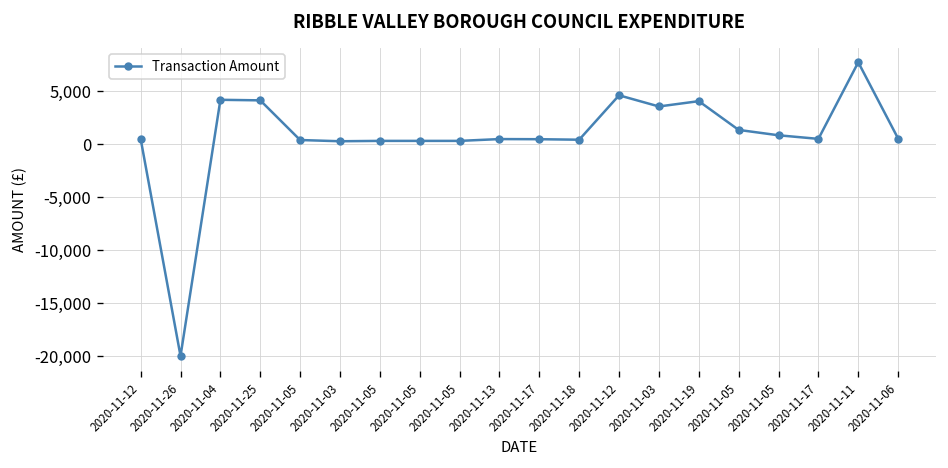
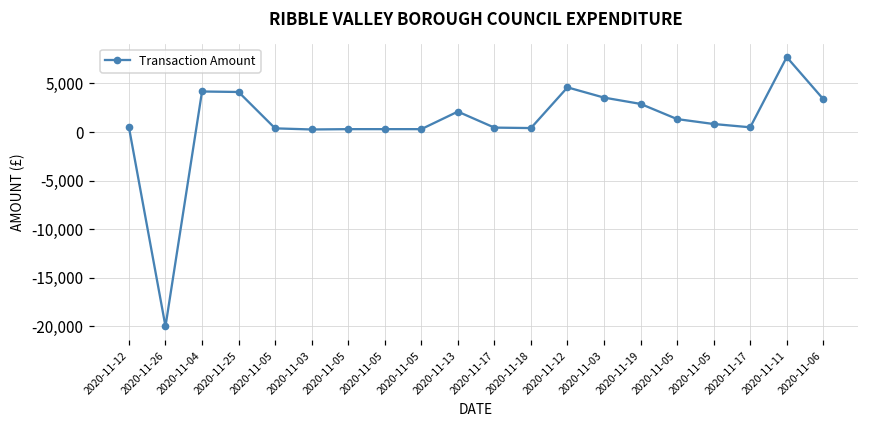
2020-11-13: 0 -> 2,000
2020-11-19: 4,000 -> 3,000
2020-11-06: 1,000 -> 3,000
